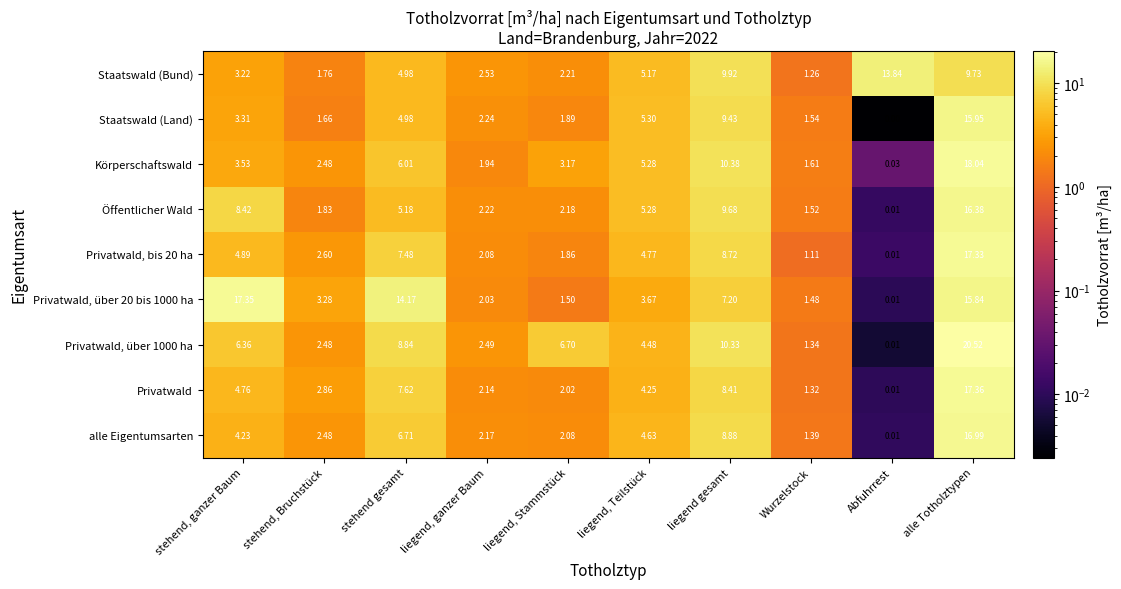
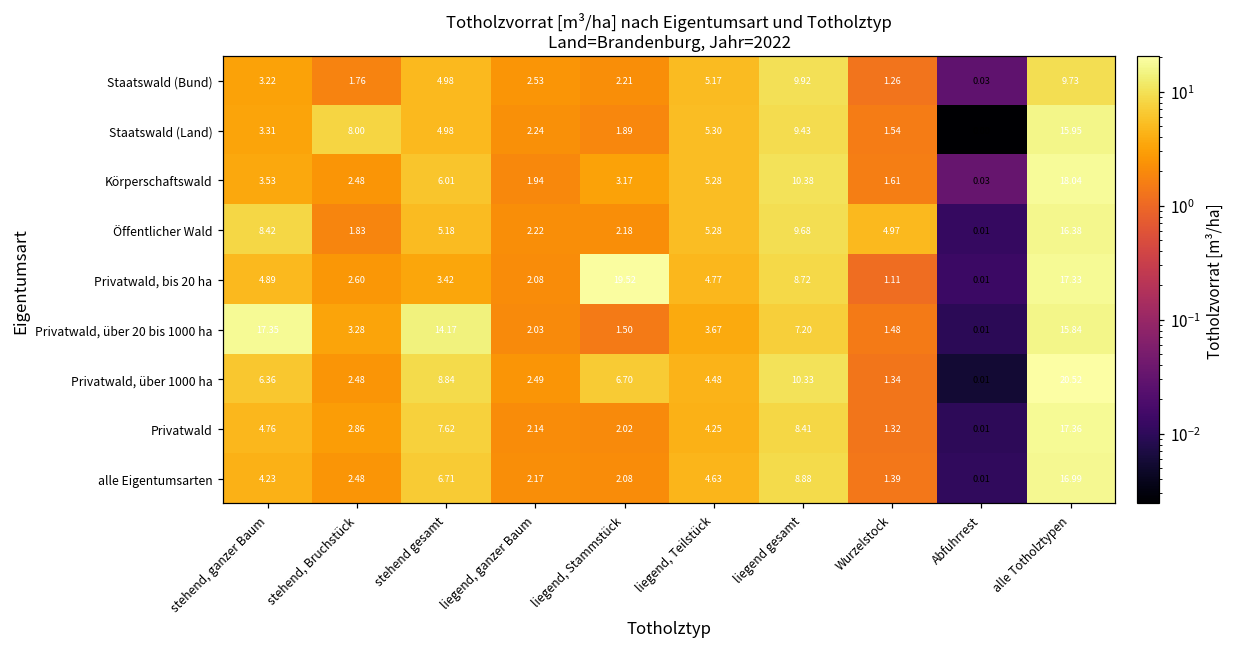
Staatswald (Bund), Abfuhrrest: 13.84 -> 0.03
Staatswald (Land), stehend, Bruchstück: 1.66 -> 8.00
Öffentlicher Wald, Wurzelstock: 1.52 -> 4.97
Privatwald, bis 20 ha, stehend gesamt: 7.48 -> 3.42
Privatwald, bis 20 ha, liegend, Stammstück: 1.86 -> 19.52
